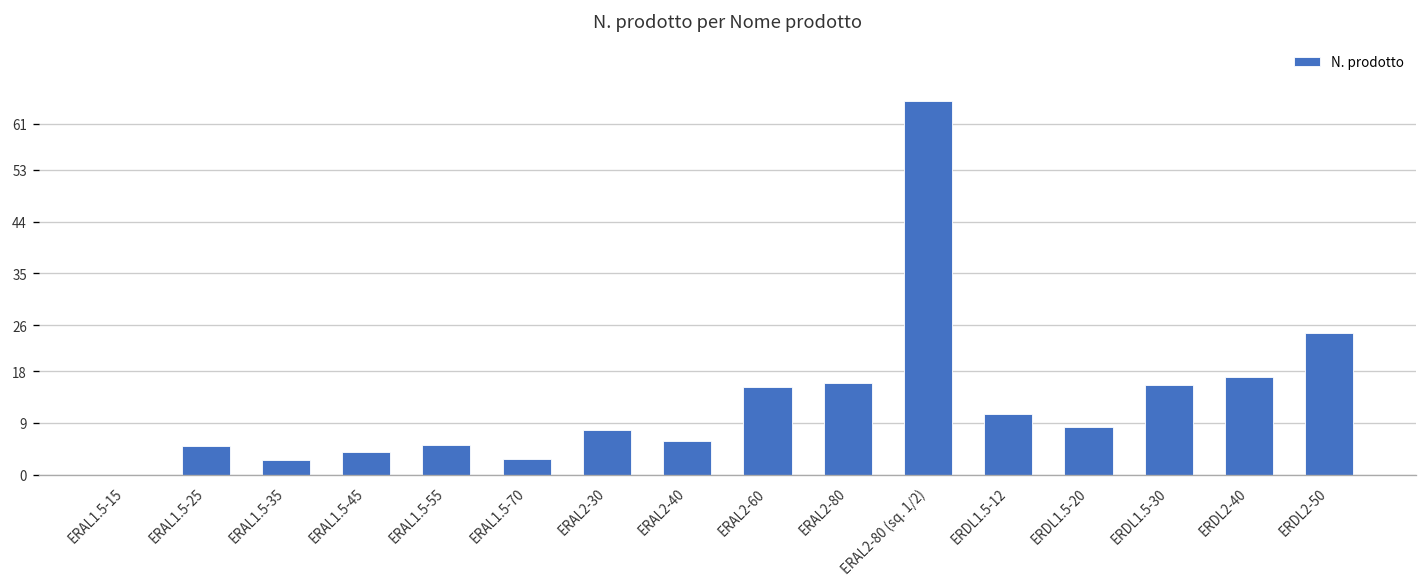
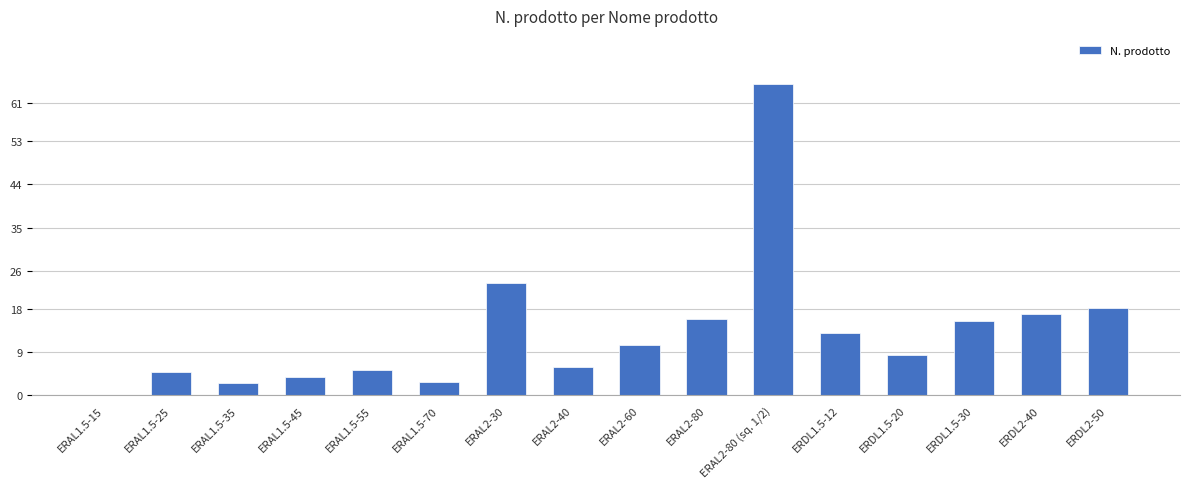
ERAL2-30: 8 -> 24
ERAL2-60: 15 -> 10
ERDL1.5-12: 11 -> 13
ERDL2-50: 25 -> 18
